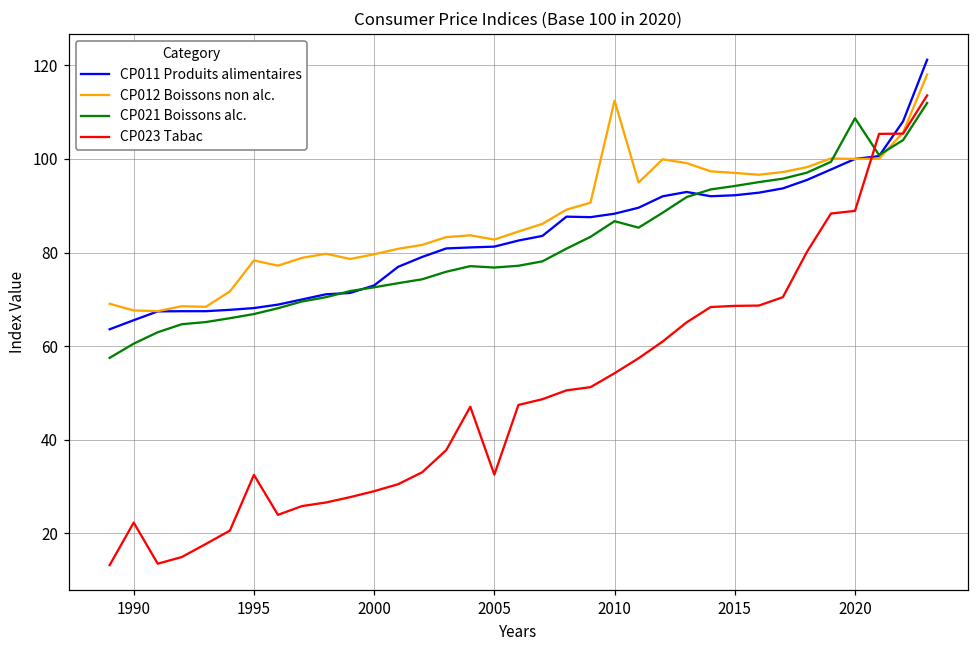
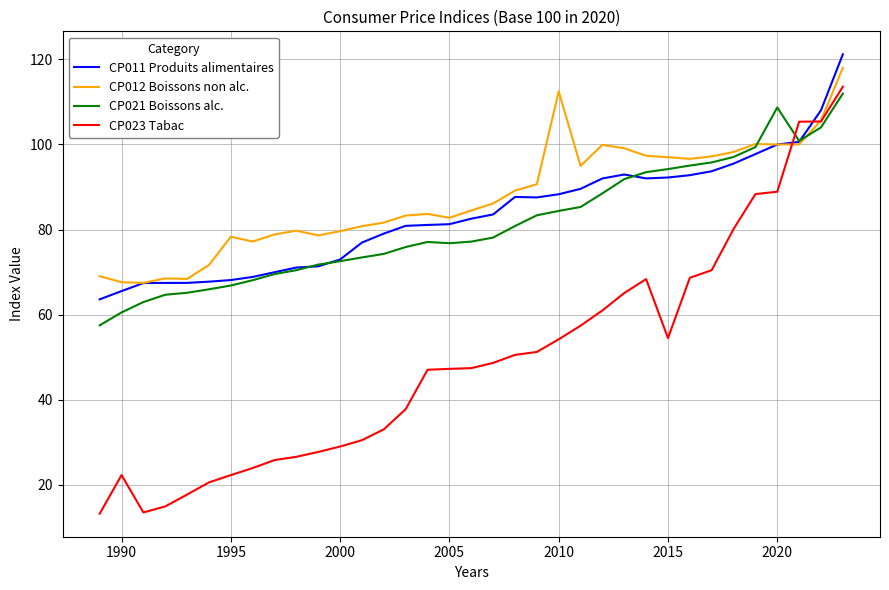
CP023 Tabac, 1995: 32 -> 22
CP023 Tabac, 2005: 33 -> 47
CP021 Boissons alc., 2010: 87 -> 84
CP023 Tabac, 2015: 69 -> 54
